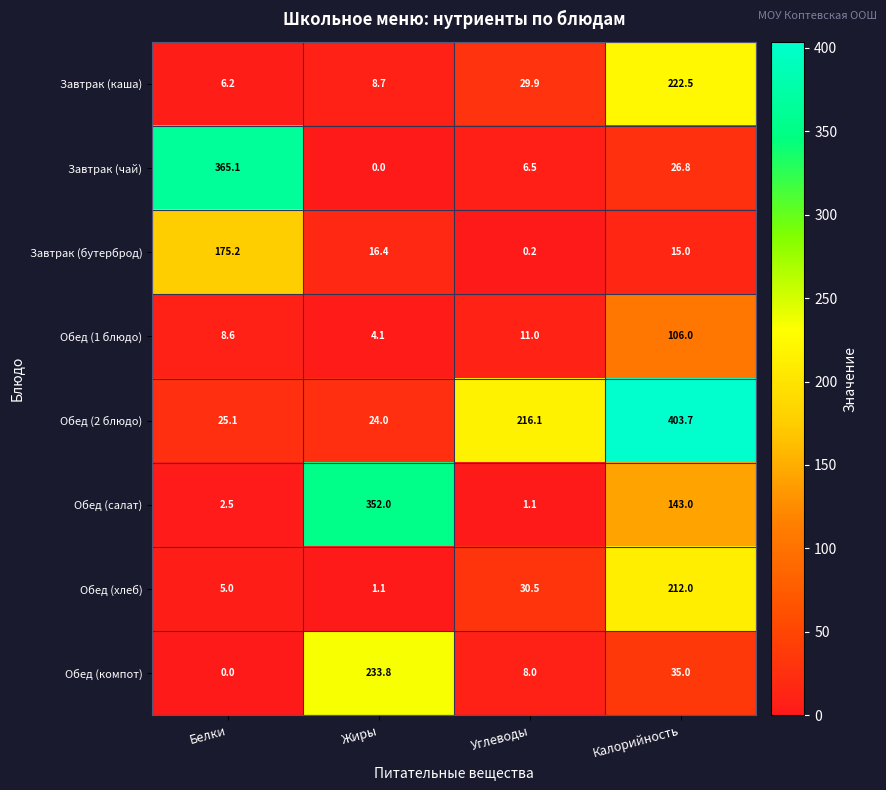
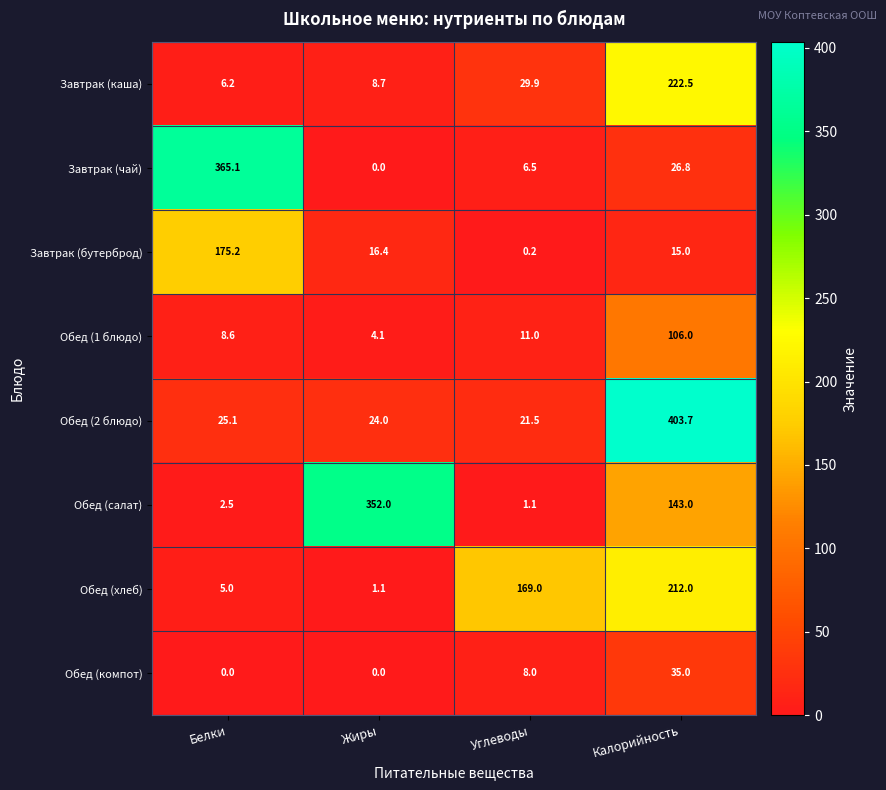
Обед (2 блюдо), Углеводы: 216.1 -> 21.5
Обед (хлеб), Углеводы: 30.5 -> 169.0
Обед (компот), Жиры: 233.8 -> 0.0
